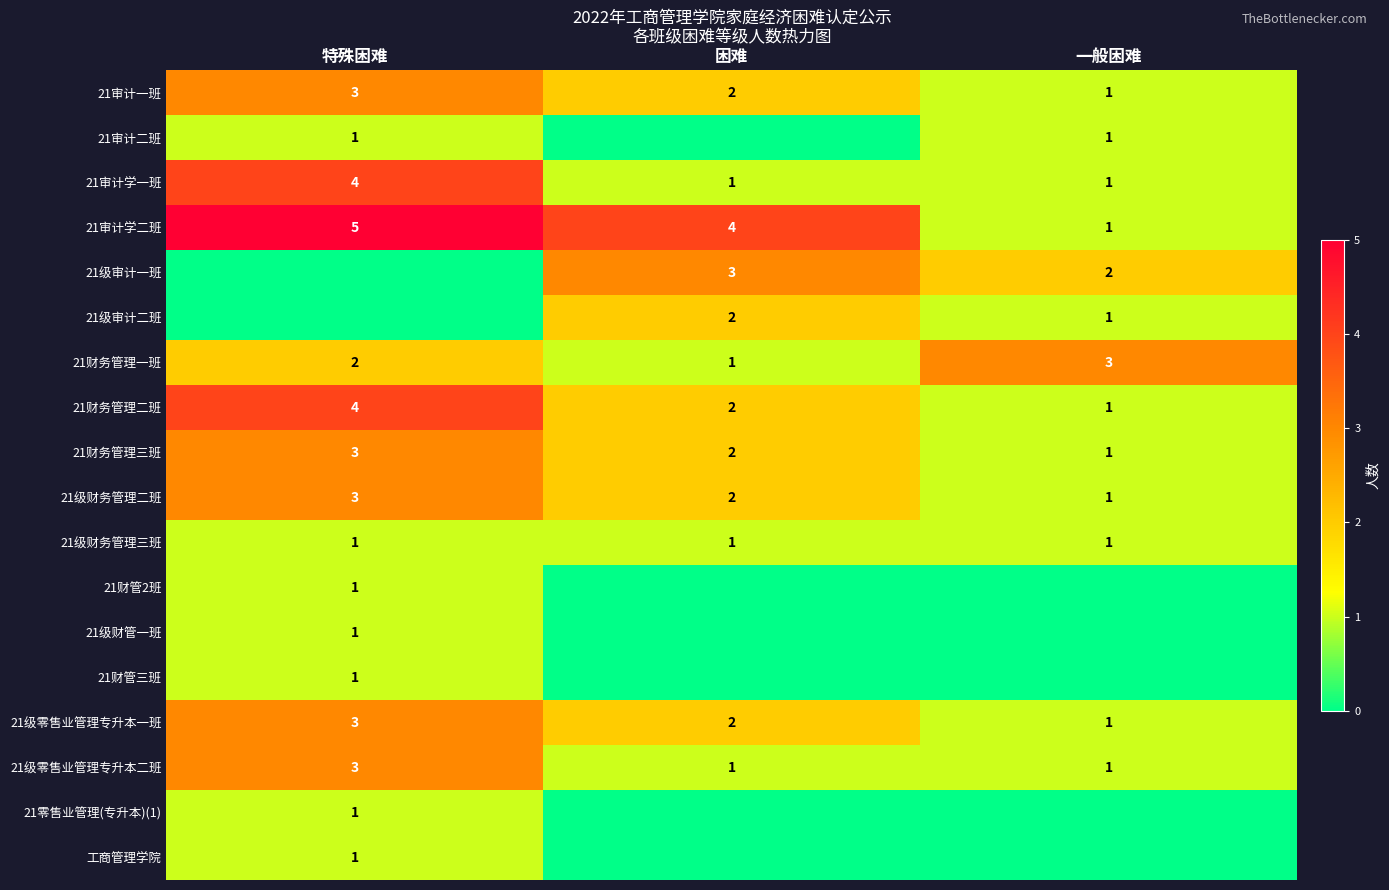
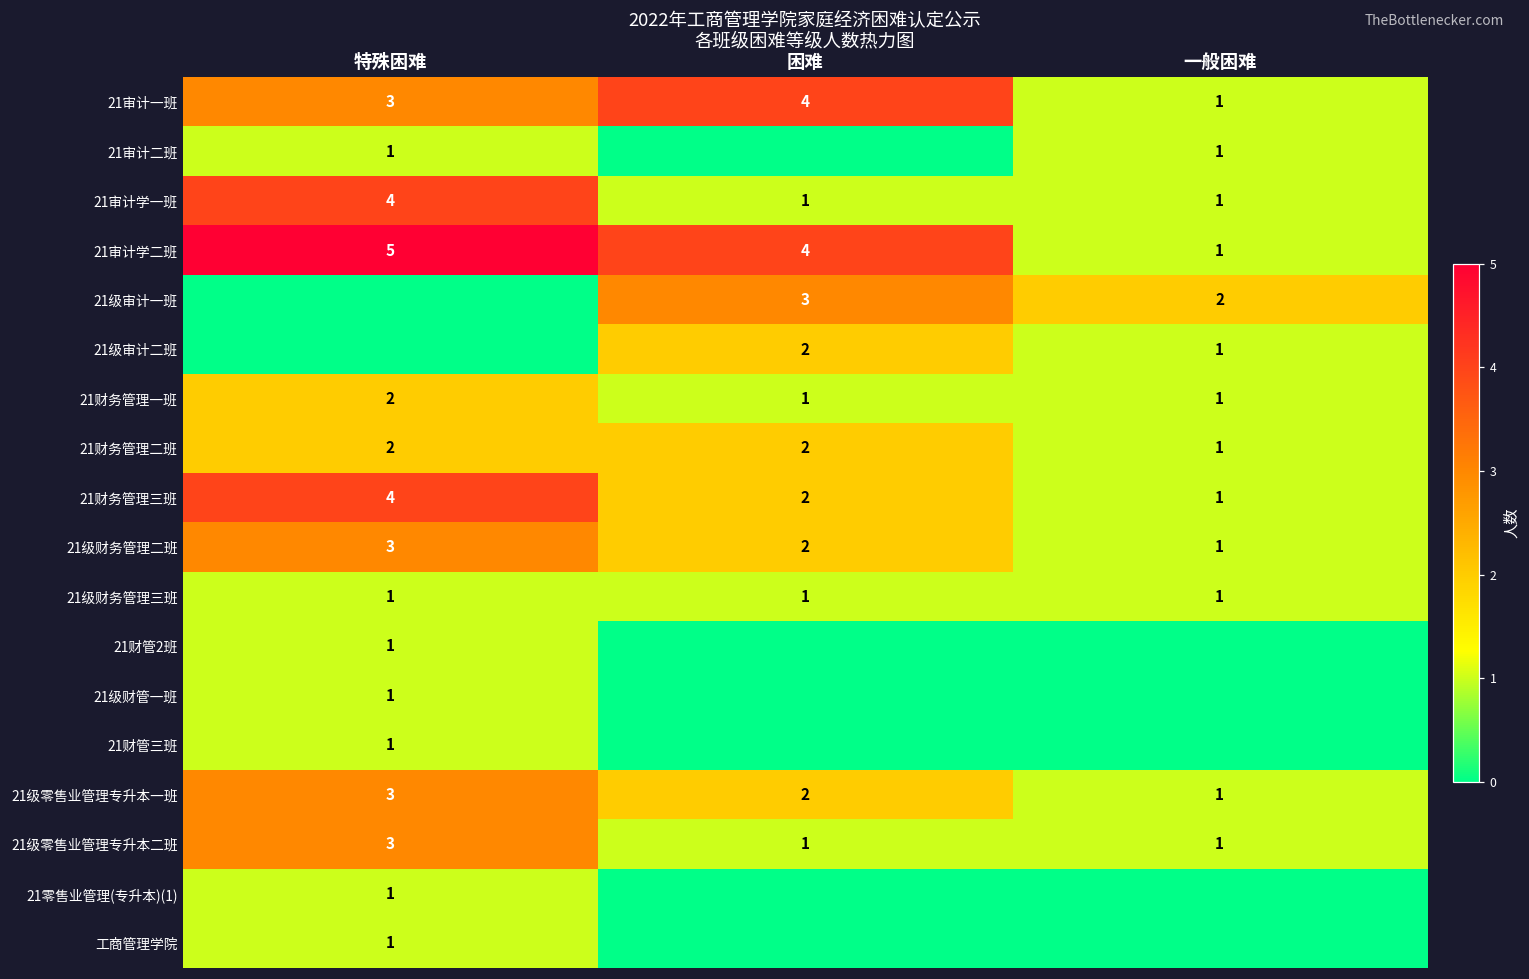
21审计一班, 困难: 2 -> 4
21财务管理一班, 一般困难: 3 -> 1
21财务管理二班, 特殊困难: 4 -> 2
21财务管理三班, 特殊困难: 3 -> 4
